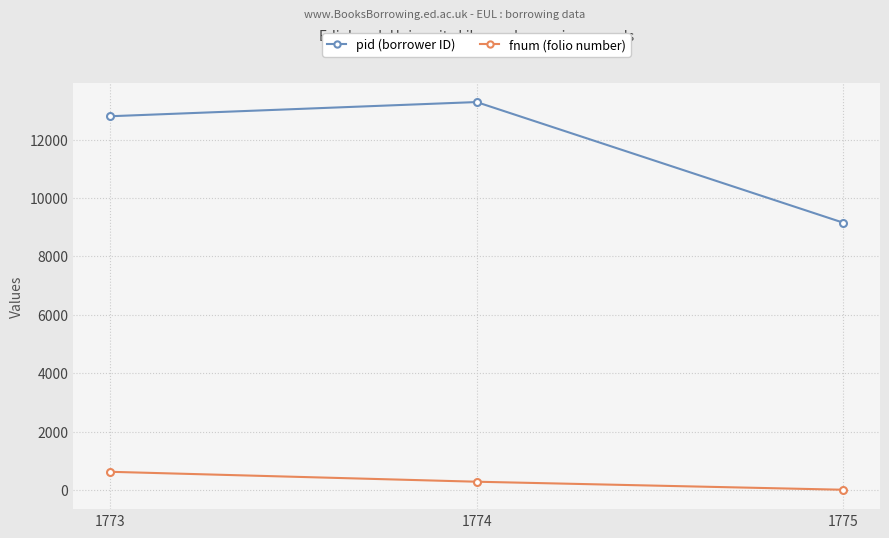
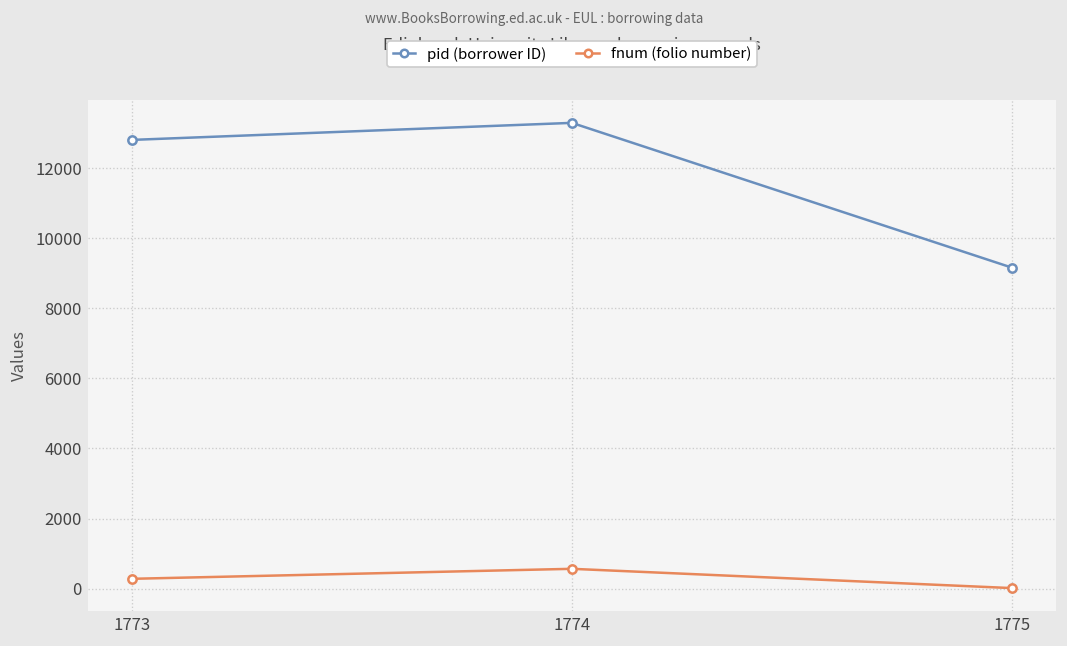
fnum (folio number), 1773: 600 -> 300
fnum (folio number), 1774: 300 -> 600
